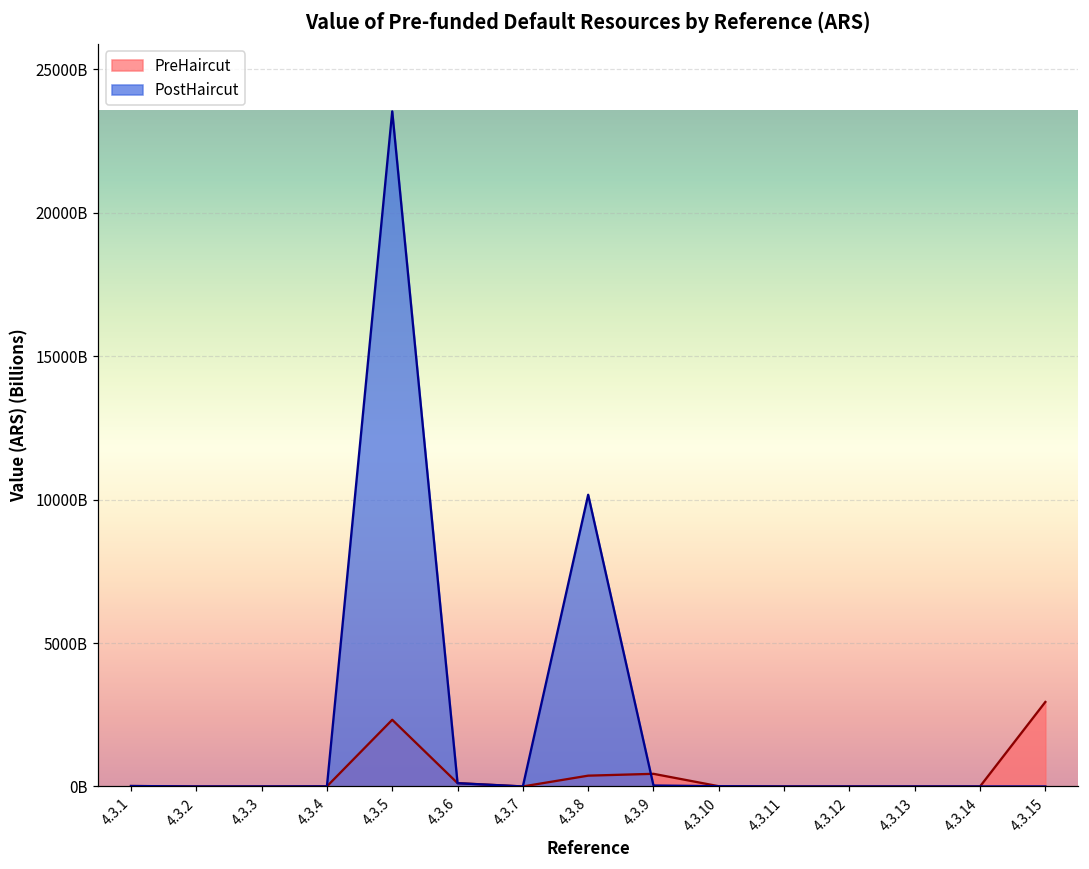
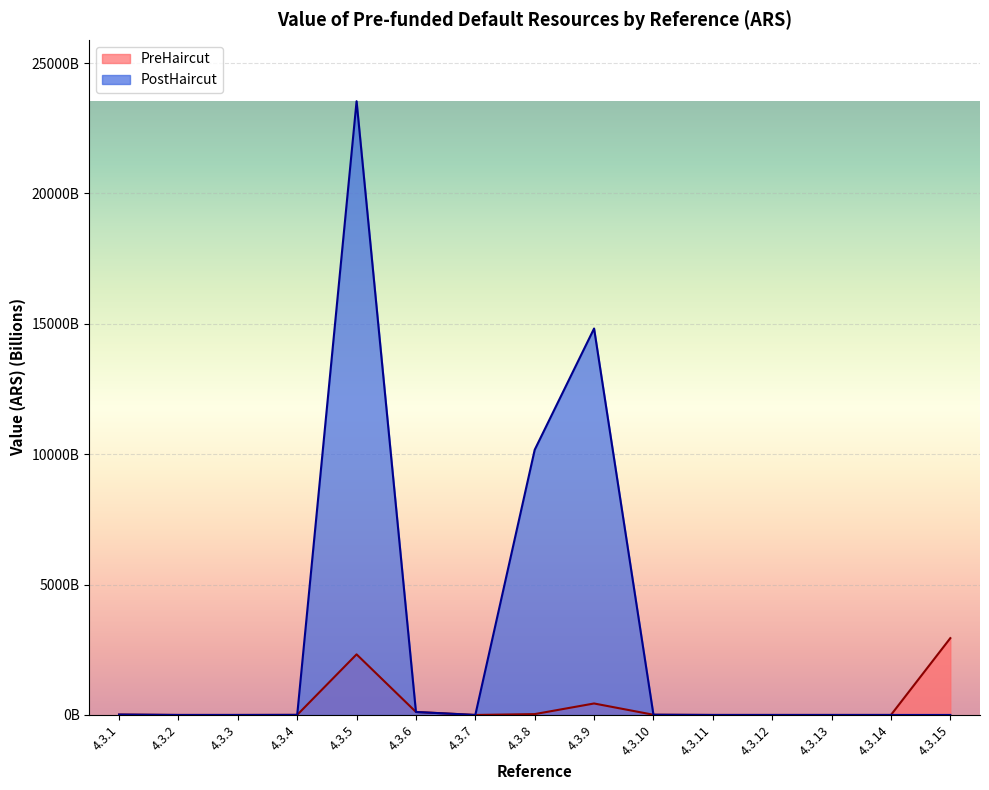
PreHaircut, 4.3.8: 400000000000 -> 0
PostHaircut, 4.3.9: 0 -> 14800000000000
